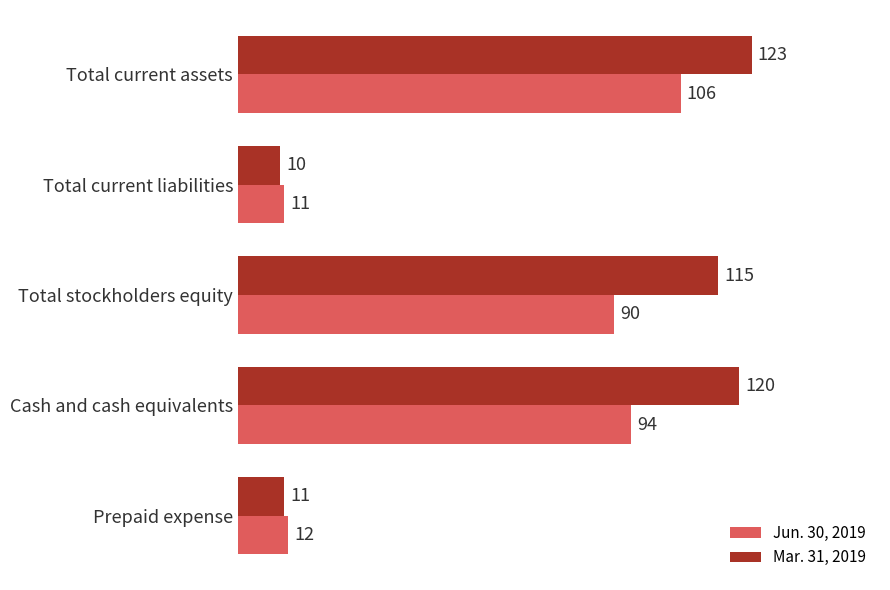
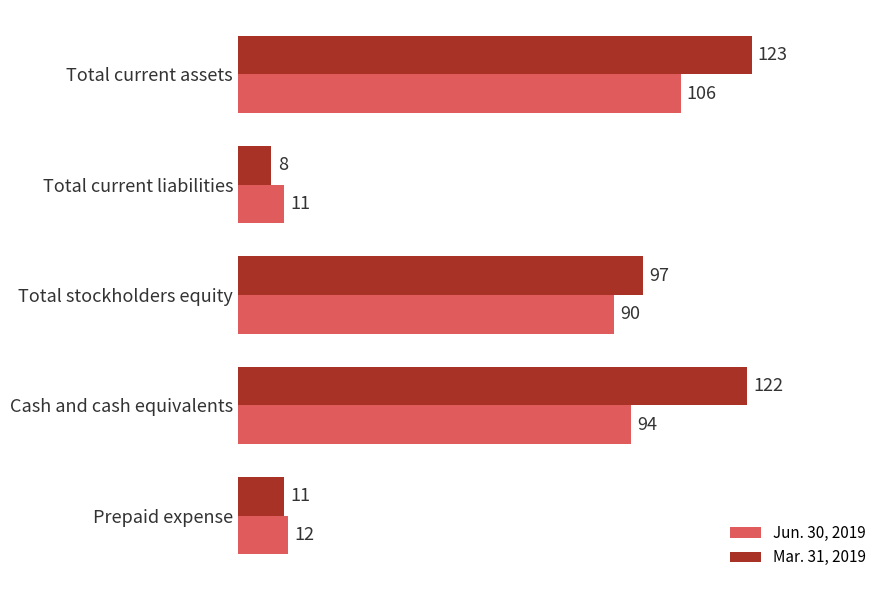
Mar. 31, 2019, Total current liabilities: 10 -> 8
Mar. 31, 2019, Total stockholders equity: 115 -> 97
Mar. 31, 2019, Cash and cash equivalents: 120 -> 122
